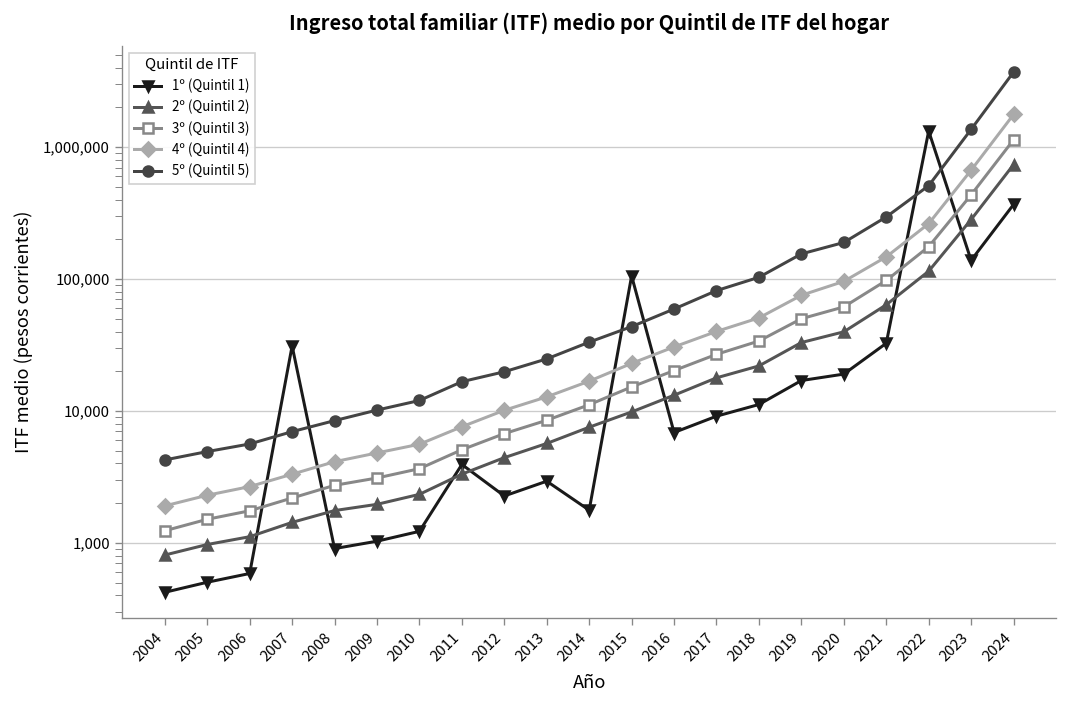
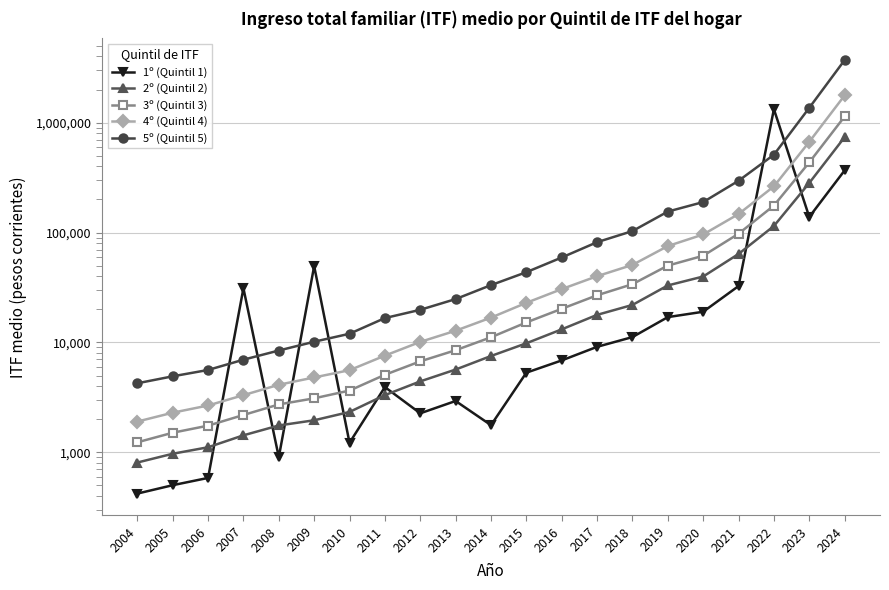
1º (Quintil 1), 2009: 1,000 -> 50,000
1º (Quintil 1), 2015: 110,000 -> 5,000
